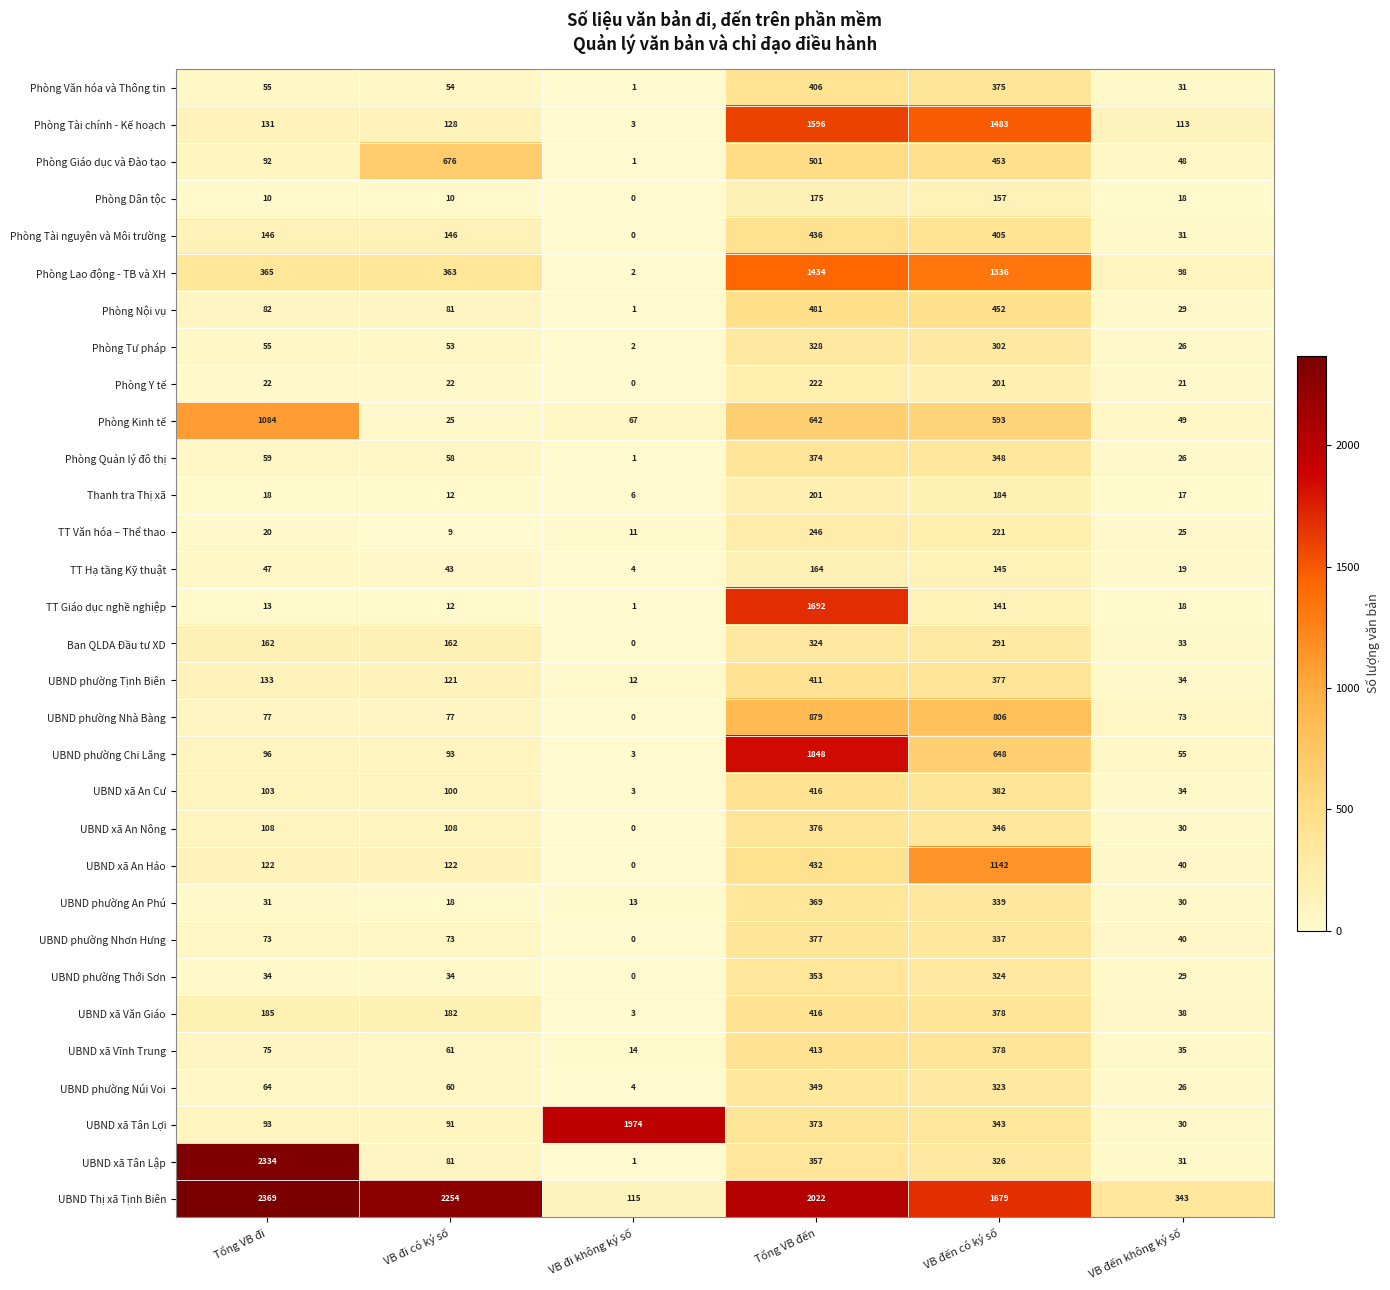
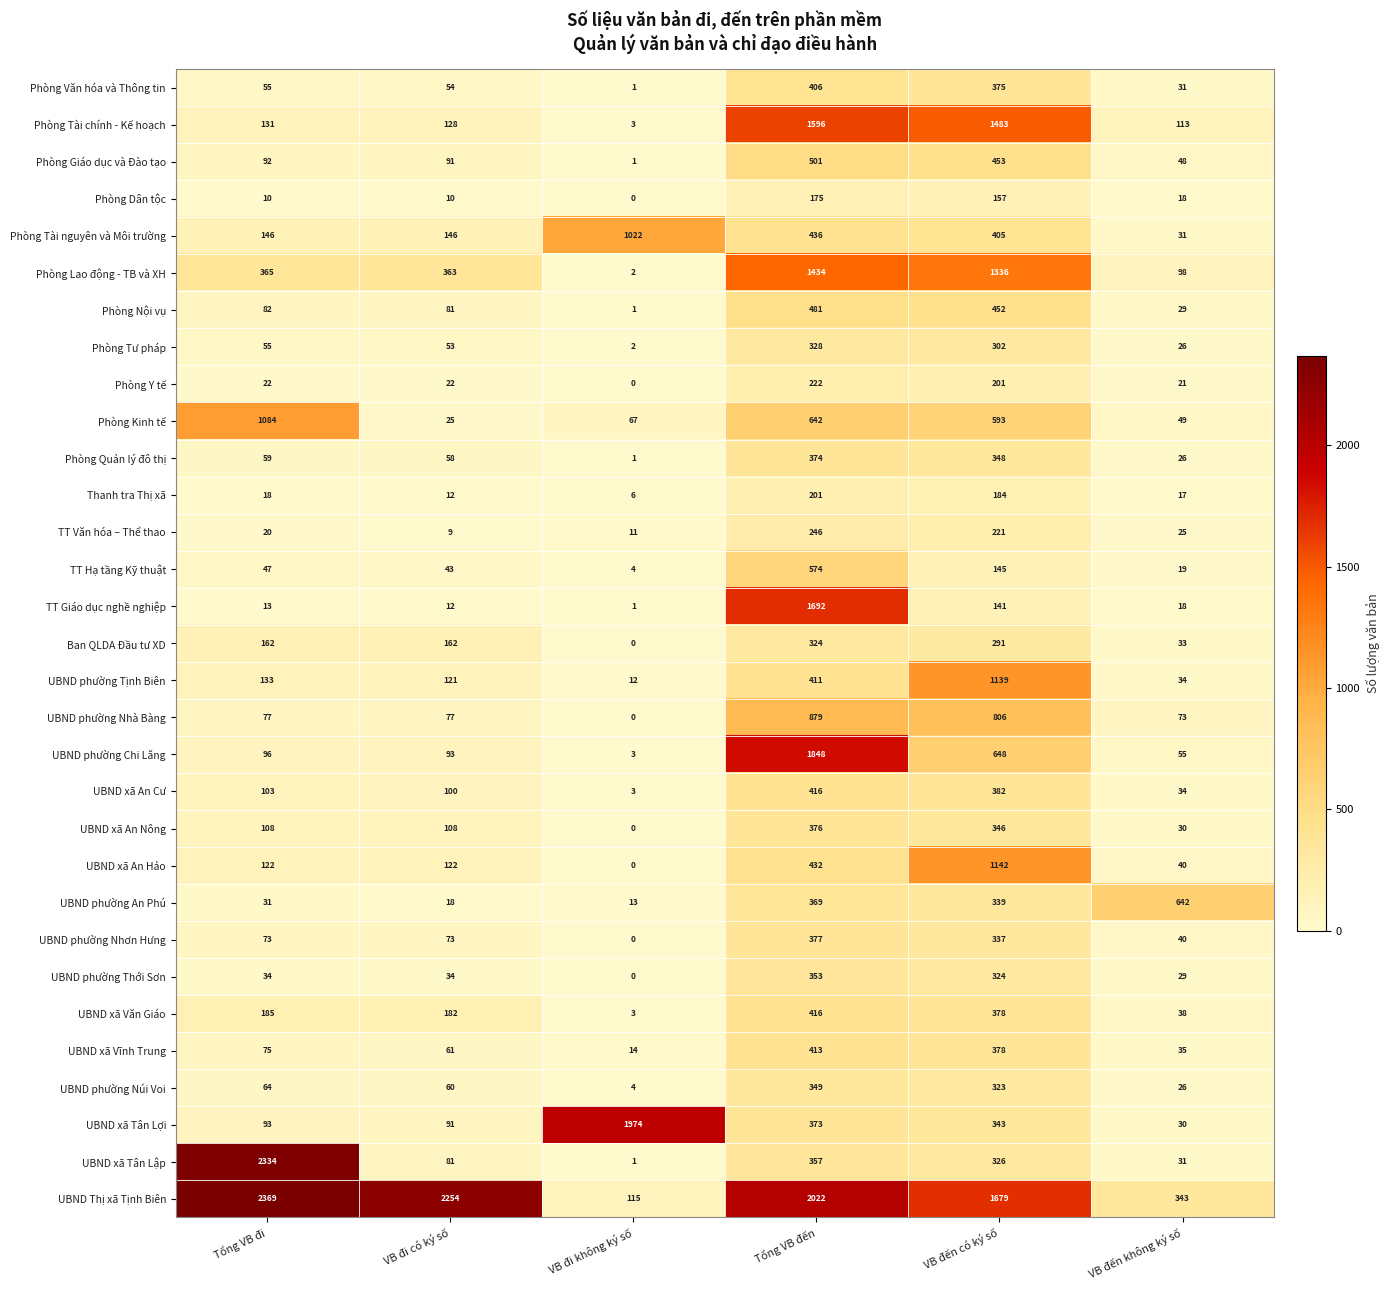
Phòng Giáo dục và Đào tạo, VB đi có ký số: 676 -> 91
Phòng Tài nguyên và Môi trường, VB đi không ký số: 0 -> 1022
TT Hạ tầng Kỹ thuật, Tổng VB đến: 164 -> 574
UBND phường Tịnh Biên, VB đến có ký số: 377 -> 1139
UBND phường An Phú, VB đến không ký số: 30 -> 642
